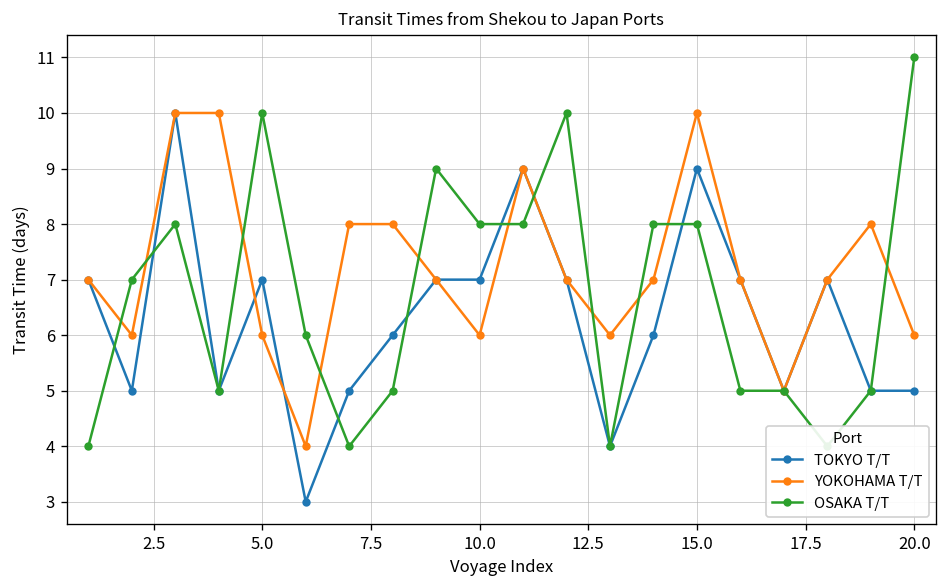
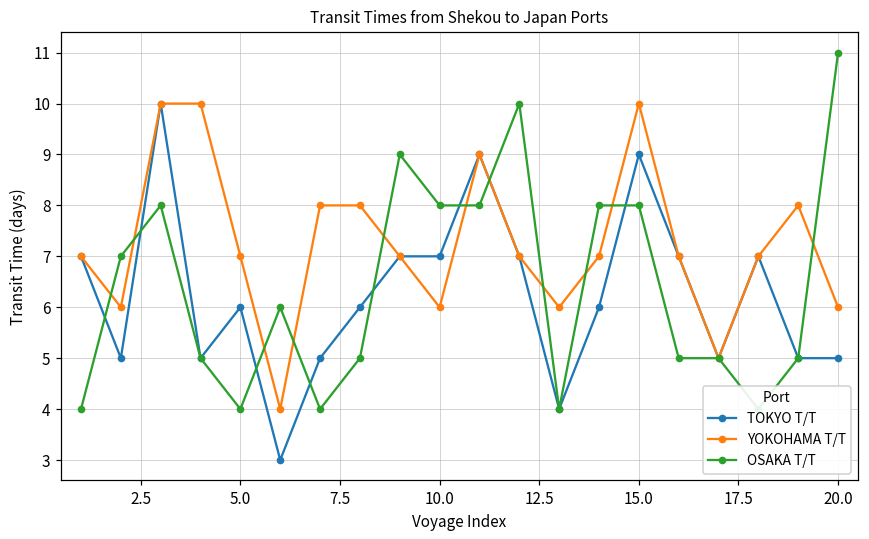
TOKYO T/T, 5.0: 7 -> 6
YOKOHAMA T/T, 5.0: 6 -> 7
OSAKA T/T, 5.0: 10 -> 4
